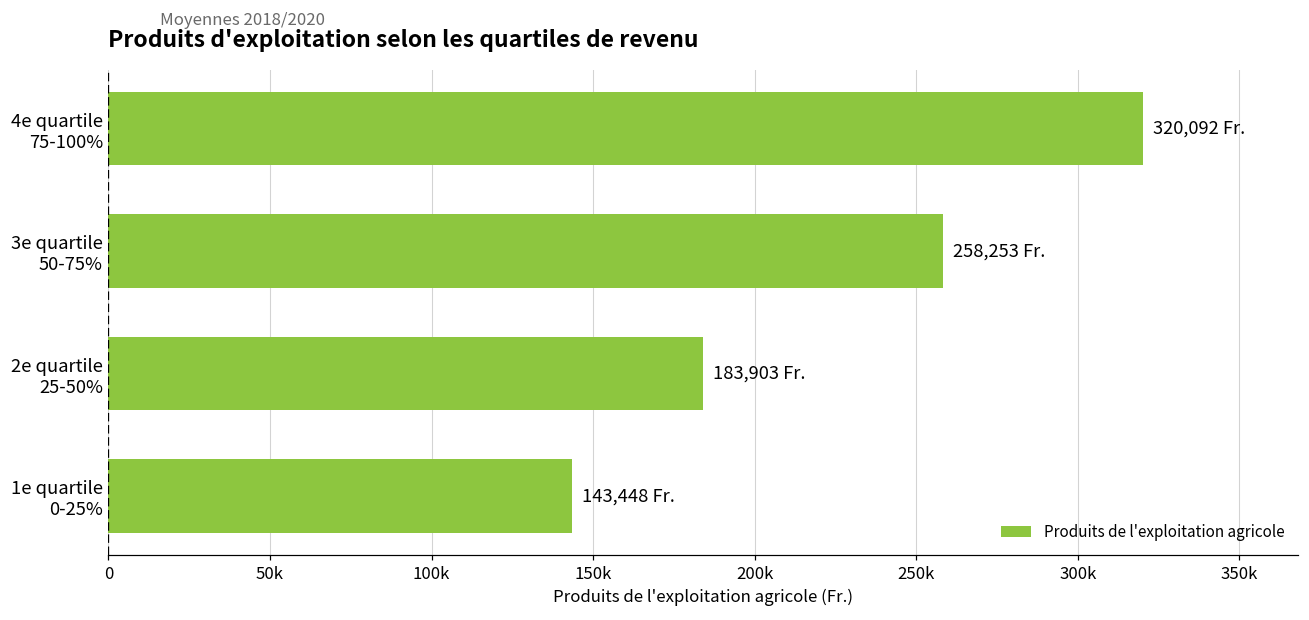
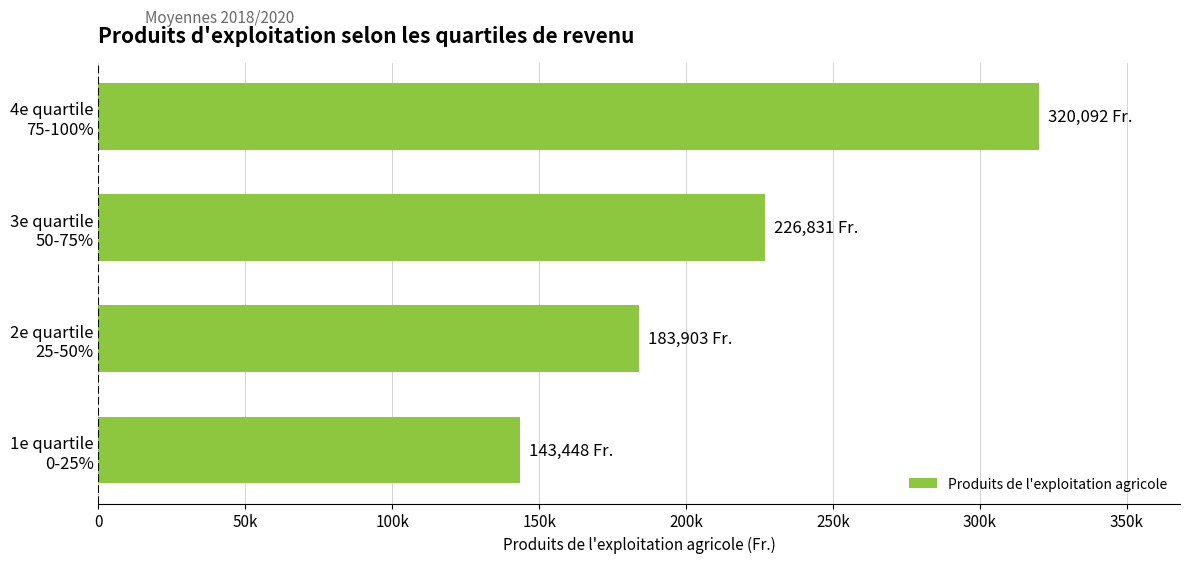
3e quartile 50-75%: 258,253 -> 226,831
